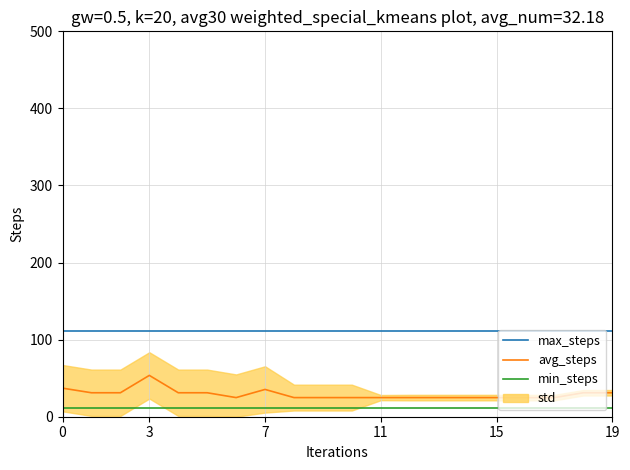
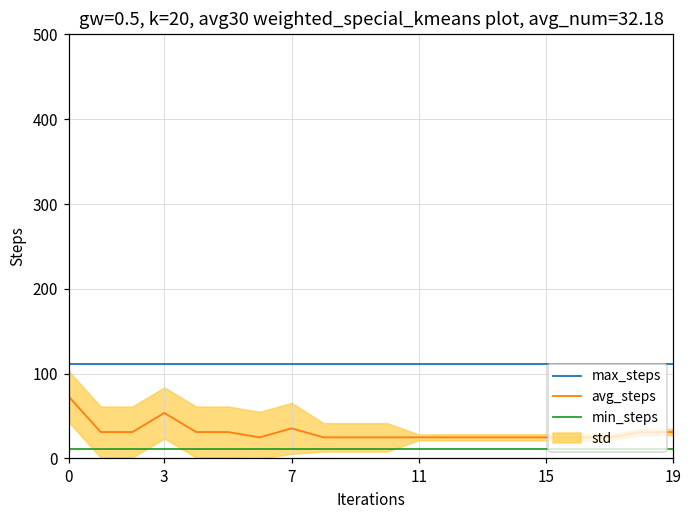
avg_steps, 0: 40 -> 70
